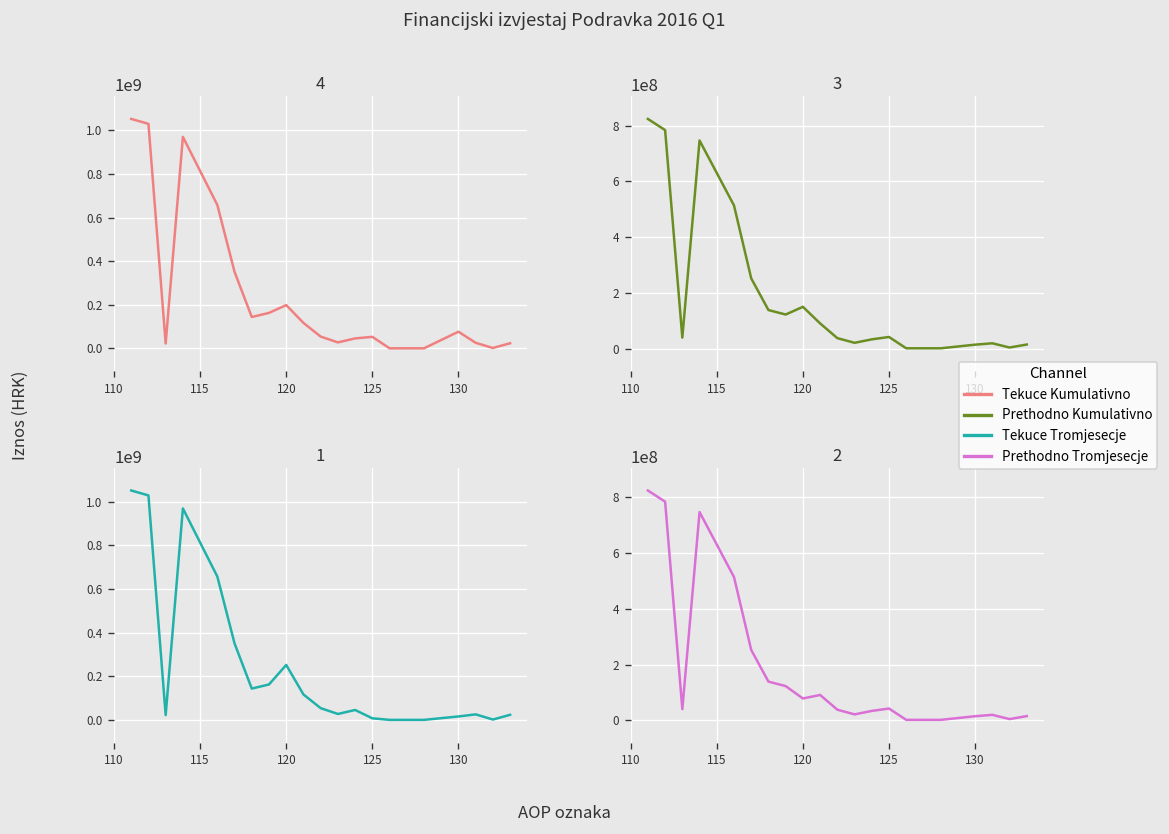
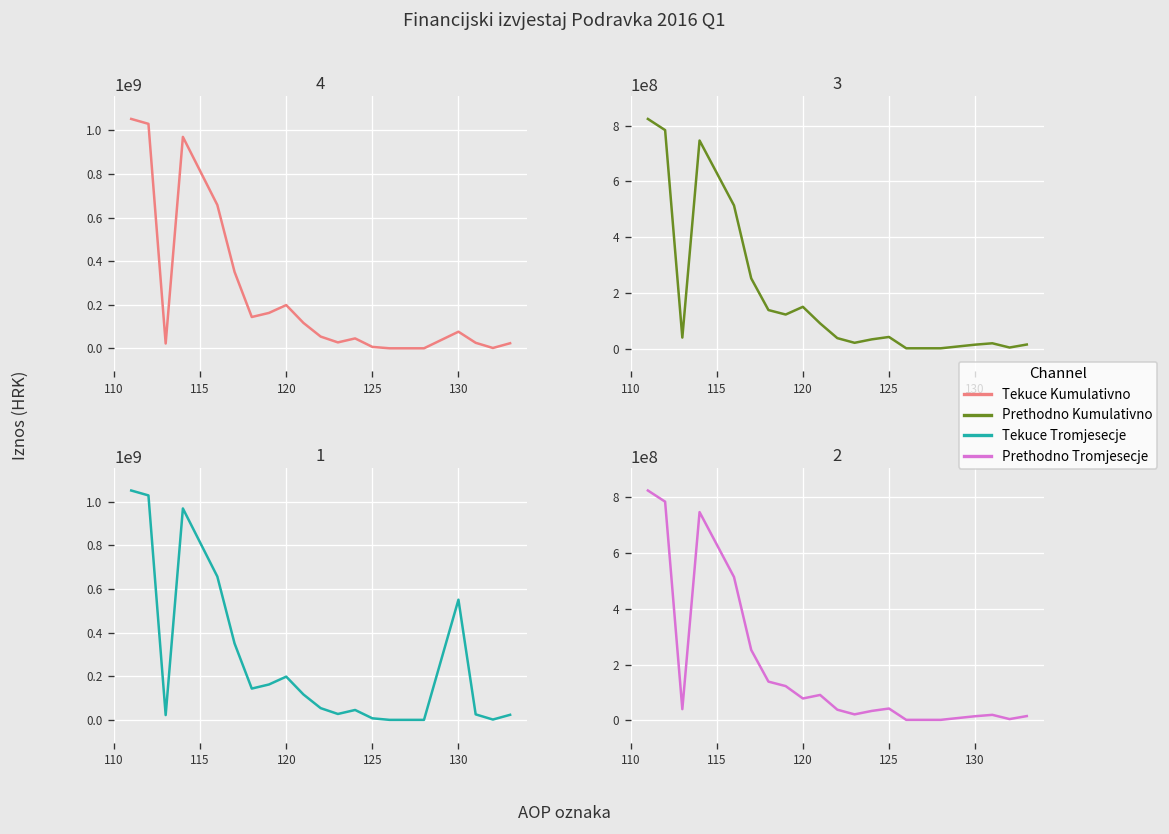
4, 125: 50000000 -> 10000000
1, 120: 250000000 -> 200000000
1, 130: 20000000 -> 550000000
